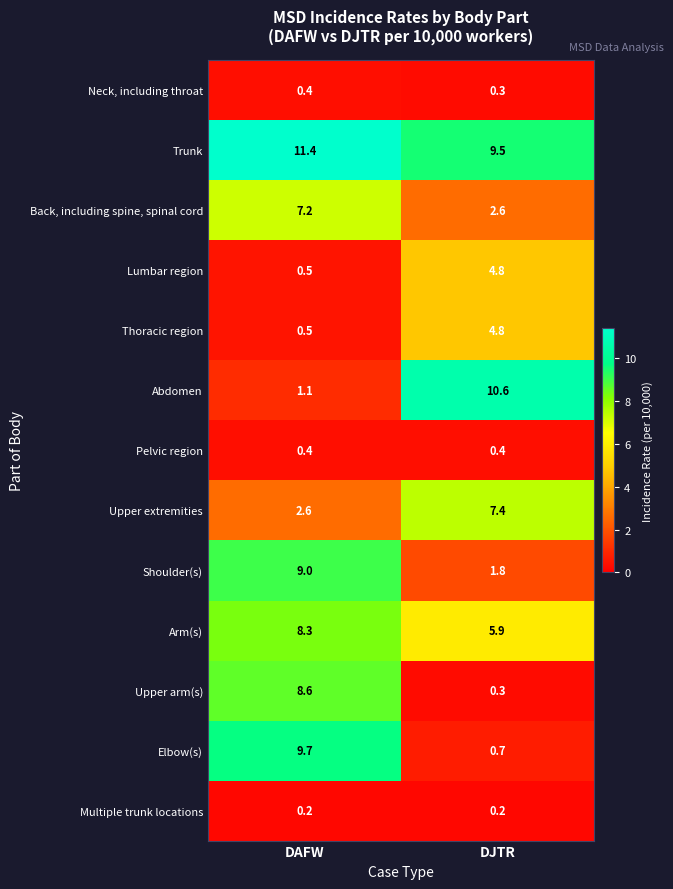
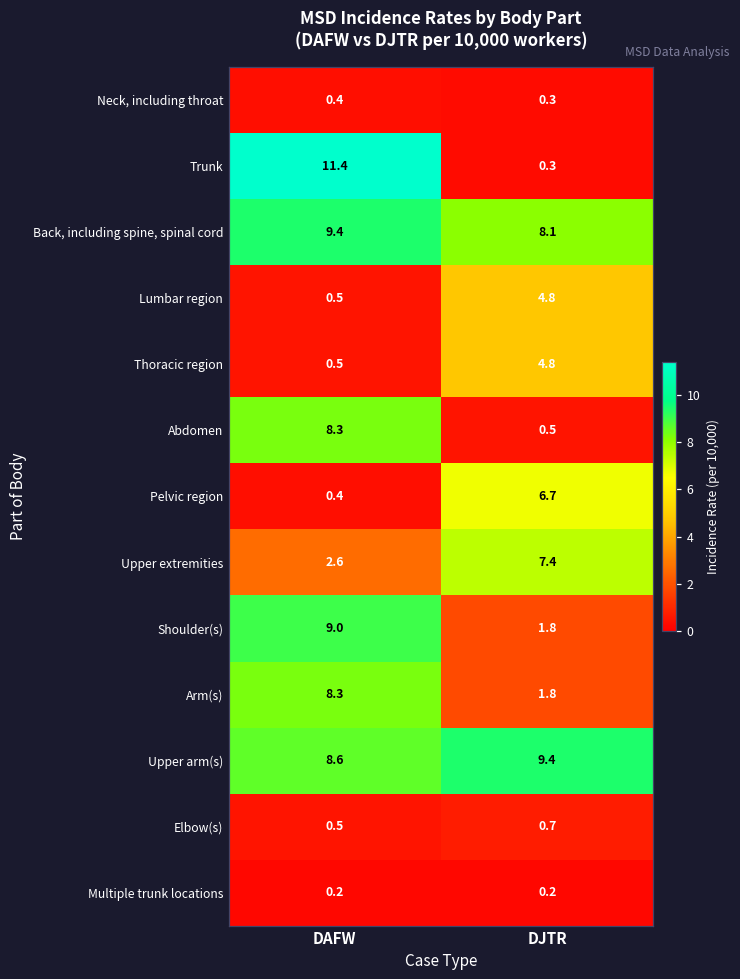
Trunk, DJTR: 9.5 -> 0.3
Back, including spine, spinal cord, DAFW: 7.2 -> 9.4
Back, including spine, spinal cord, DJTR: 2.6 -> 8.1
Abdomen, DAFW: 1.1 -> 8.3
Abdomen, DJTR: 10.6 -> 0.5
Pelvic region, DJTR: 0.4 -> 6.7
Arm(s), DJTR: 5.9 -> 1.8
Upper arm(s), DJTR: 0.3 -> 9.4
Elbow(s), DAFW: 9.7 -> 0.5
